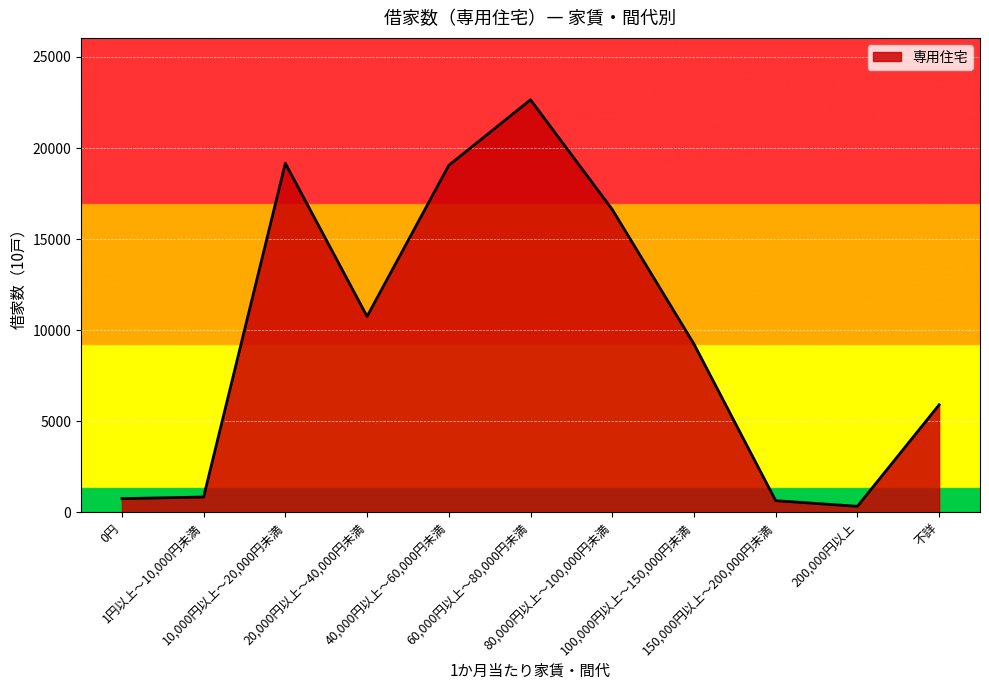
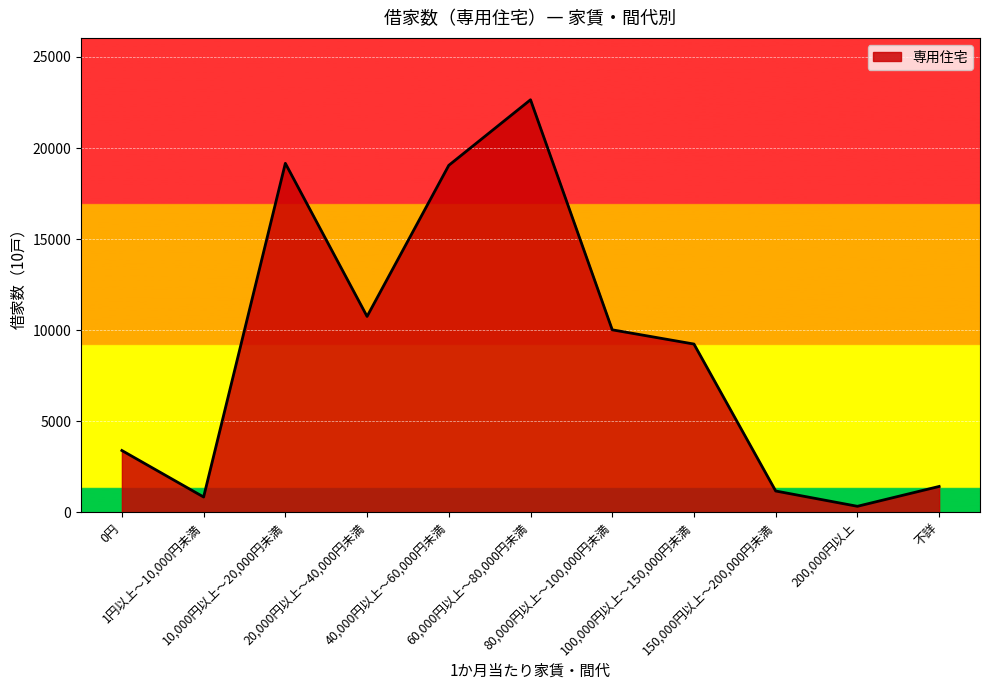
0円: 800 -> 3400
80,000円以上～100,000円未満: 16600 -> 10000
150,000円以上～200,000円未満: 600 -> 1200
不詳: 5900 -> 1400
